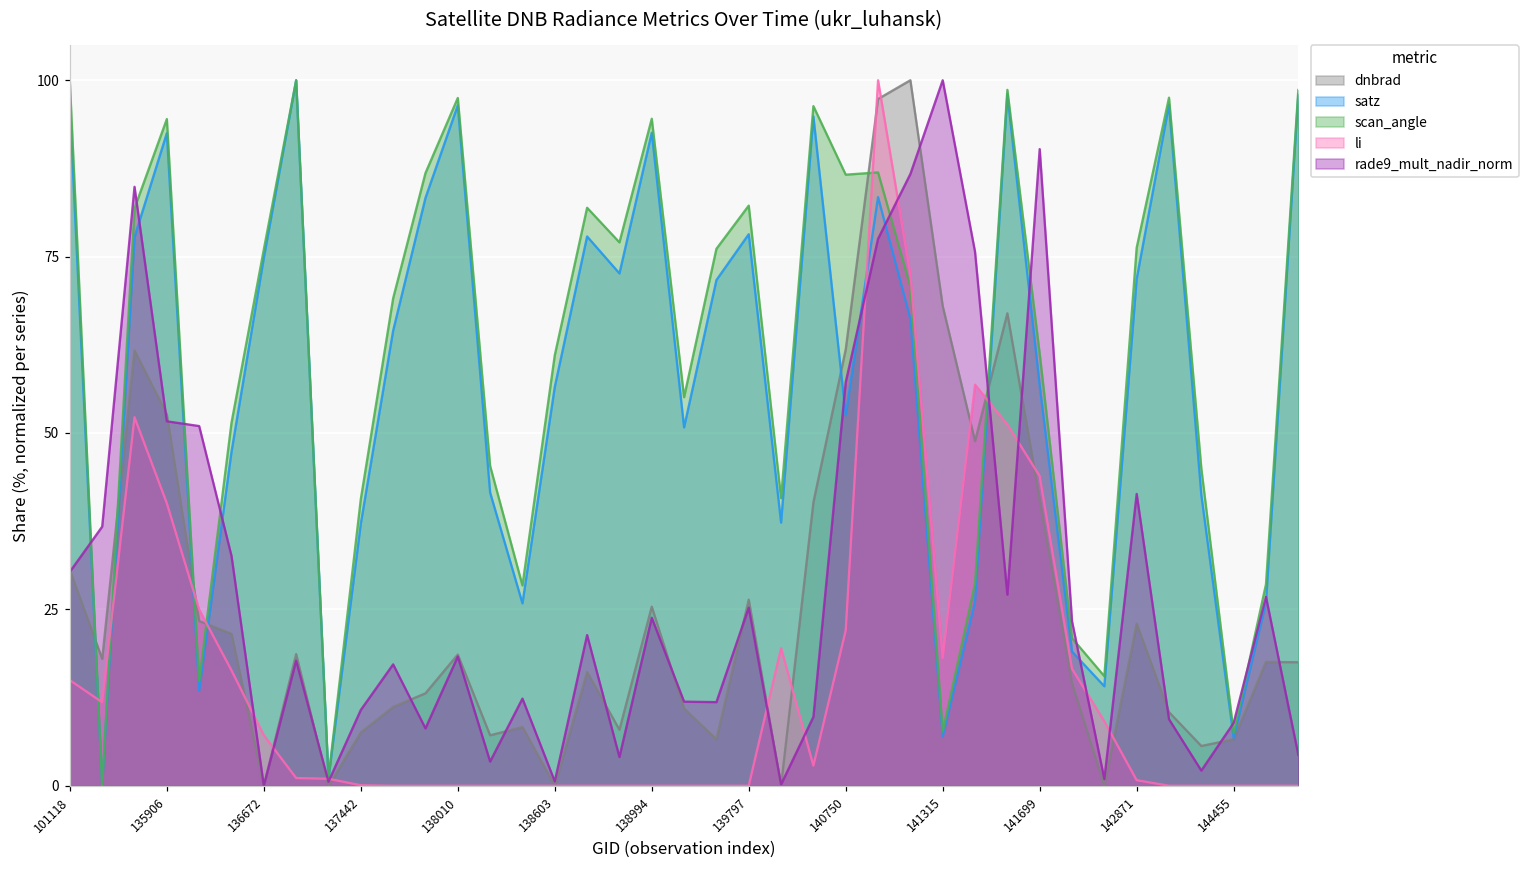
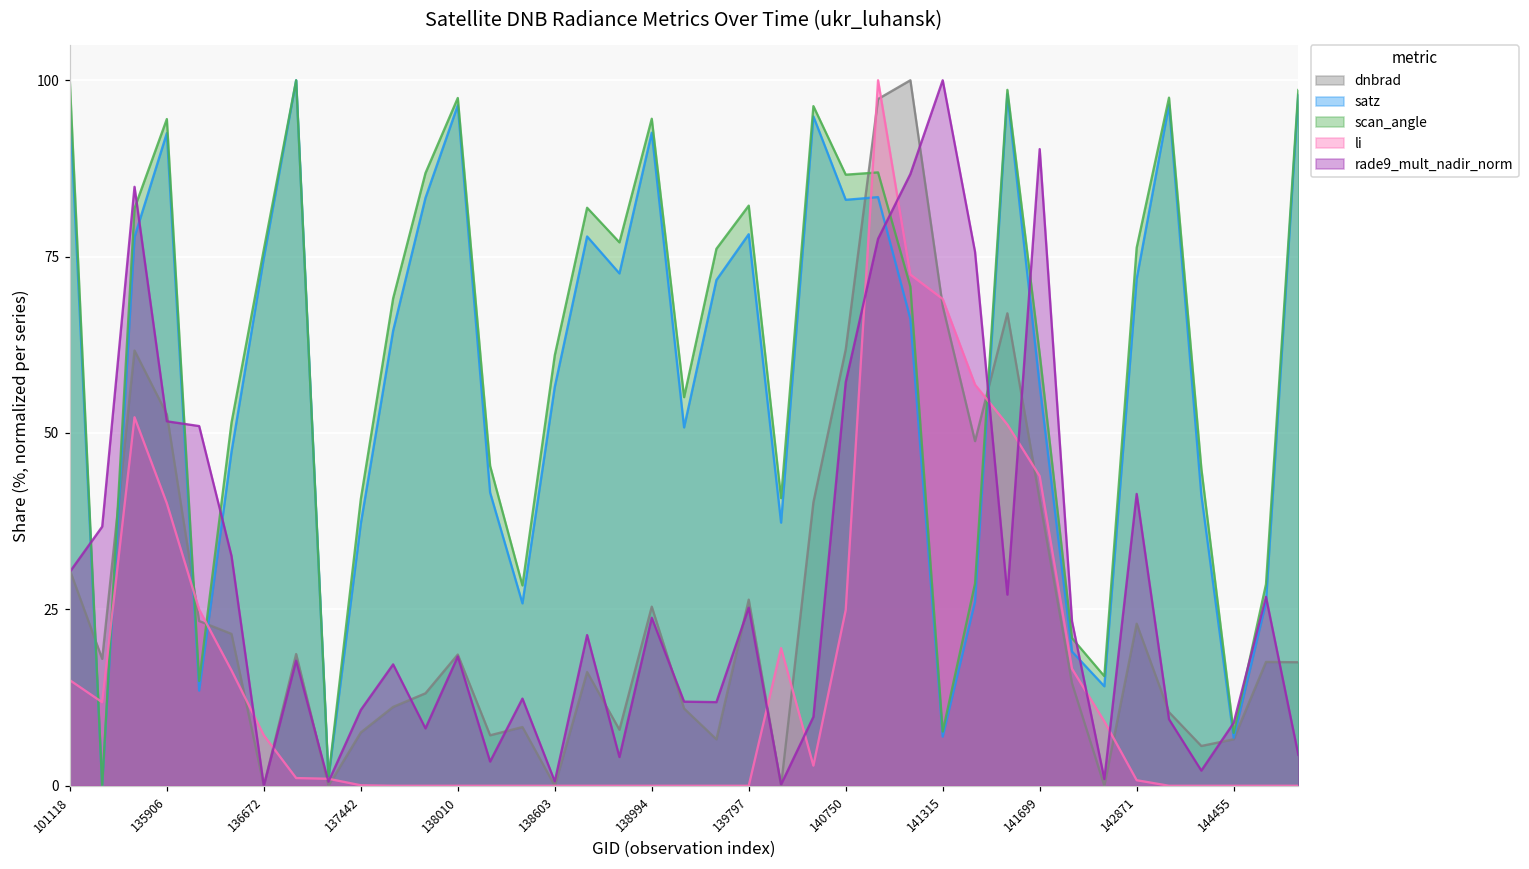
satz, 140750: 53 -> 83
li, 140750: 22 -> 25
li, 141315: 18 -> 69
